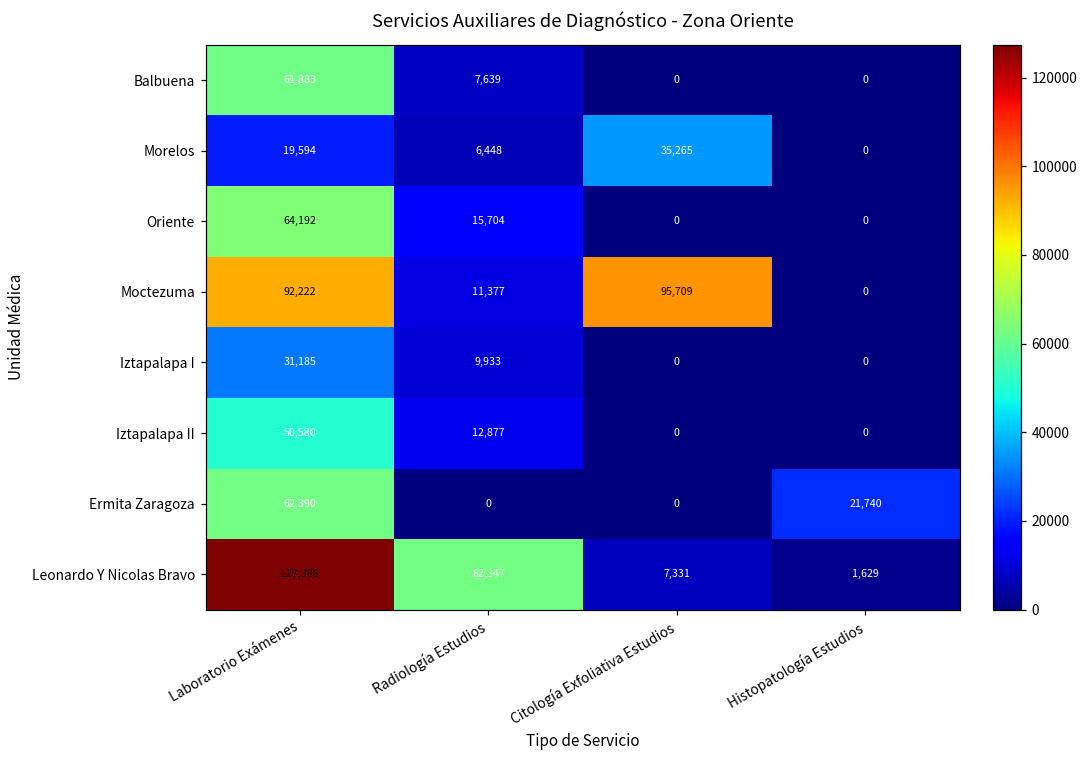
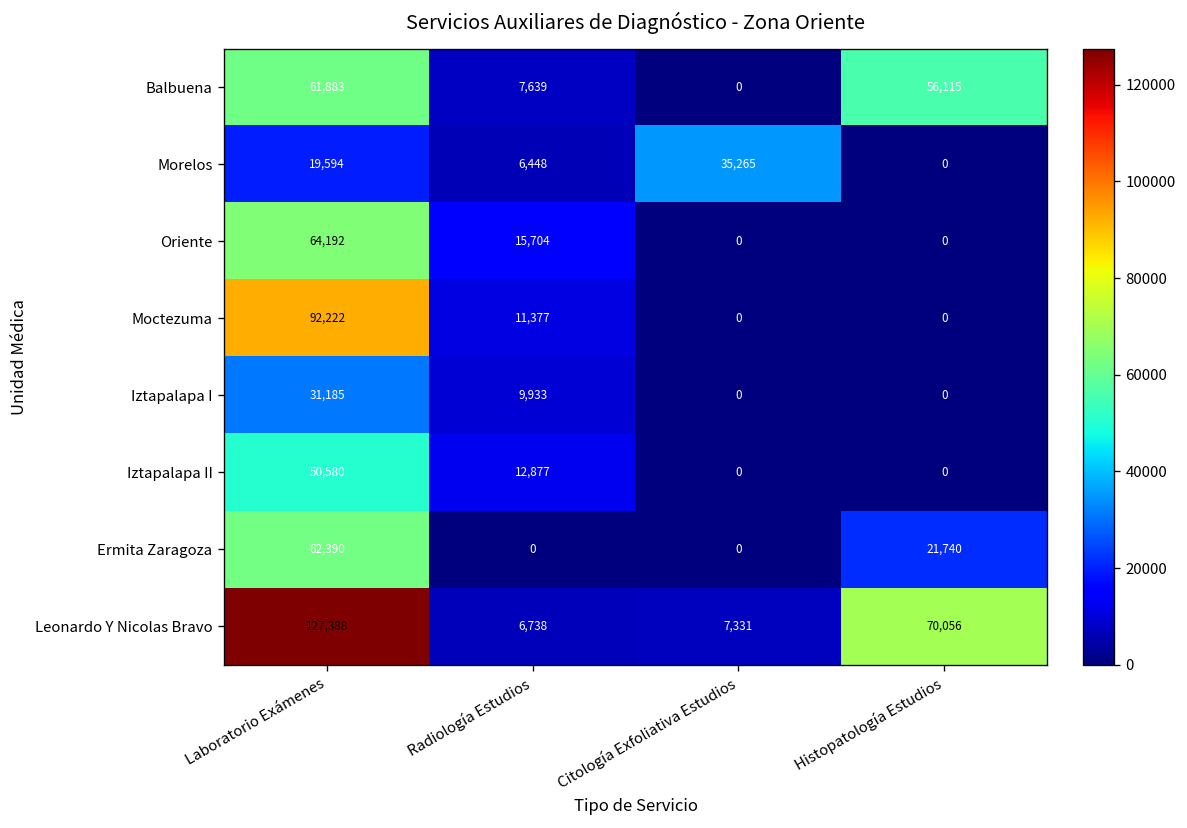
Balbuena, Histopatología Estudios: 0 -> 56,115
Moctezuma, Citología Exfoliativa Estudios: 95,709 -> 0
Leonardo Y Nicolas Bravo, Radiología Estudios: 62,347 -> 6,738
Leonardo Y Nicolas Bravo, Histopatología Estudios: 1,629 -> 70,056
